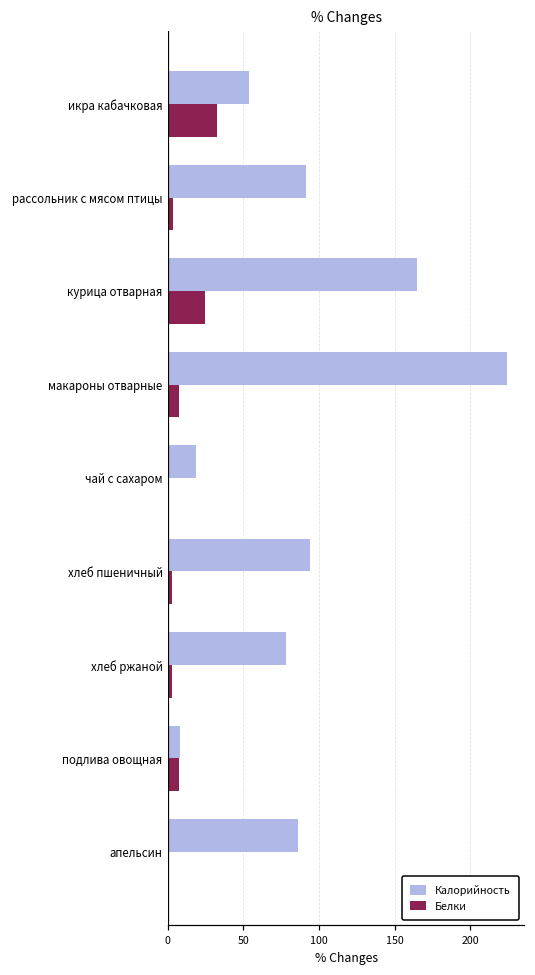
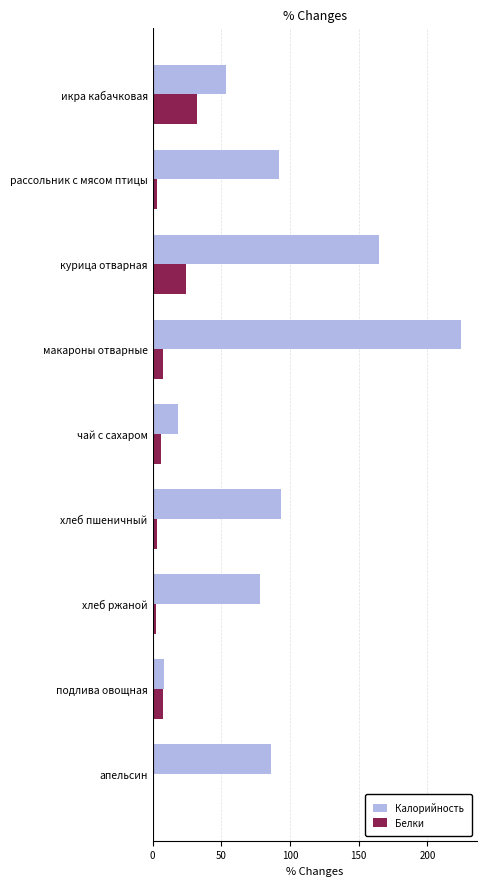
Белки, чай с сахаром: 0 -> 6
